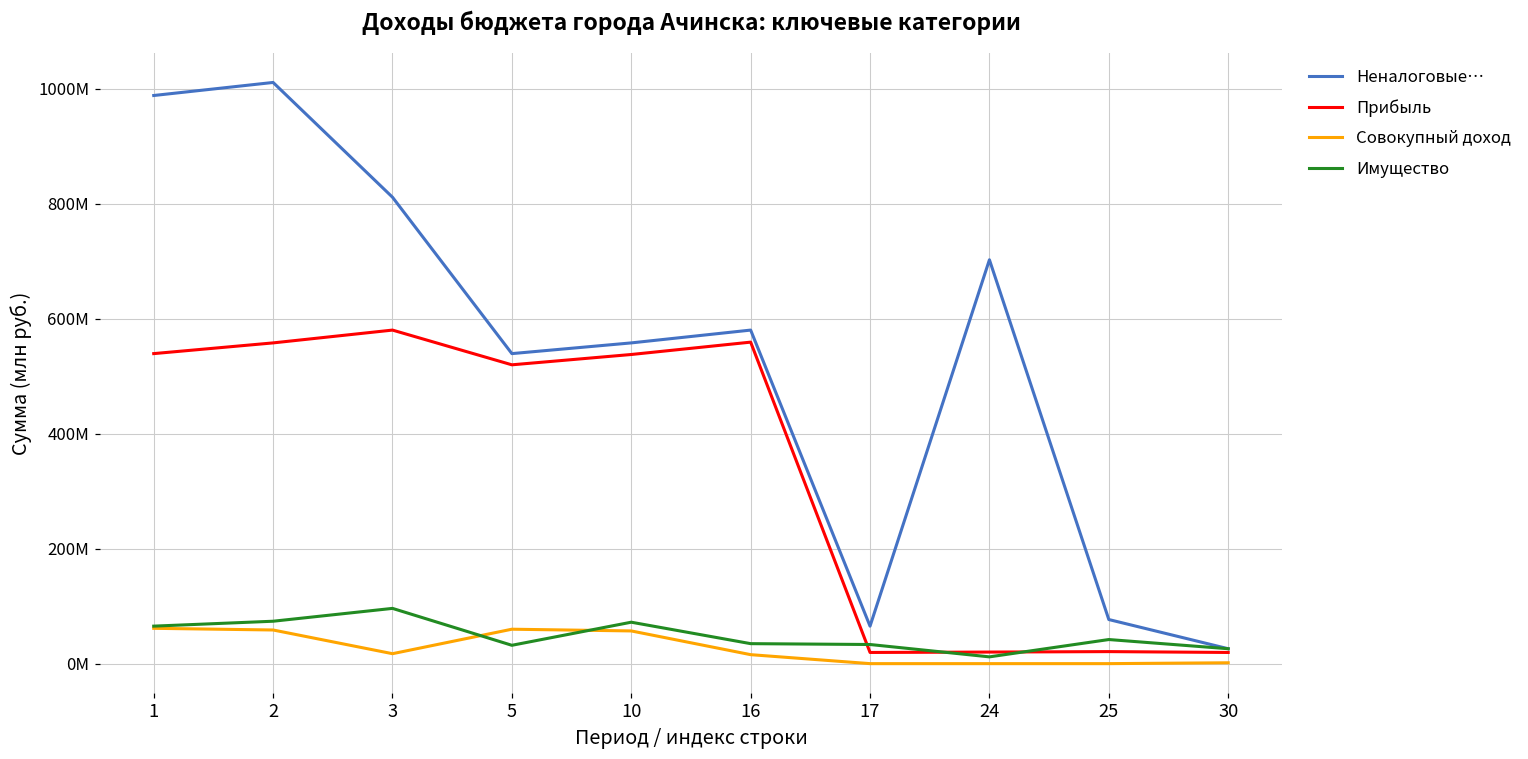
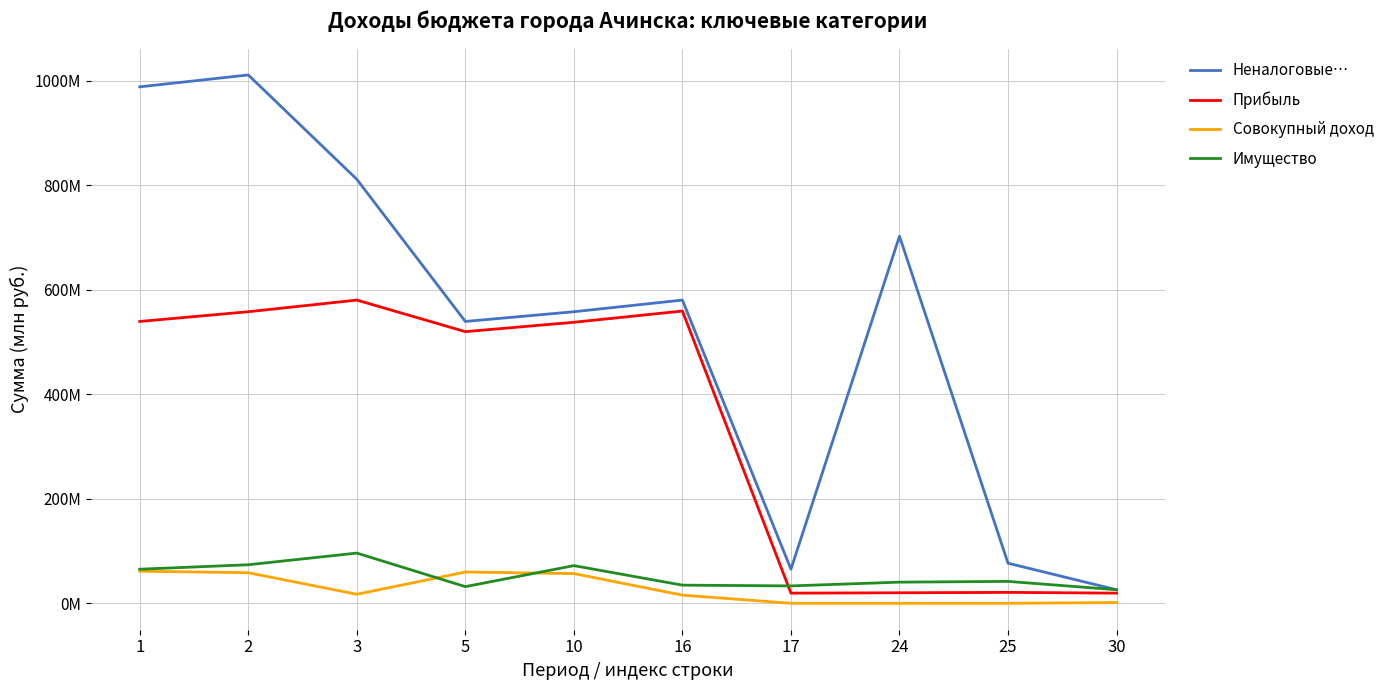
Имущество, 24: 10000000 -> 40000000
